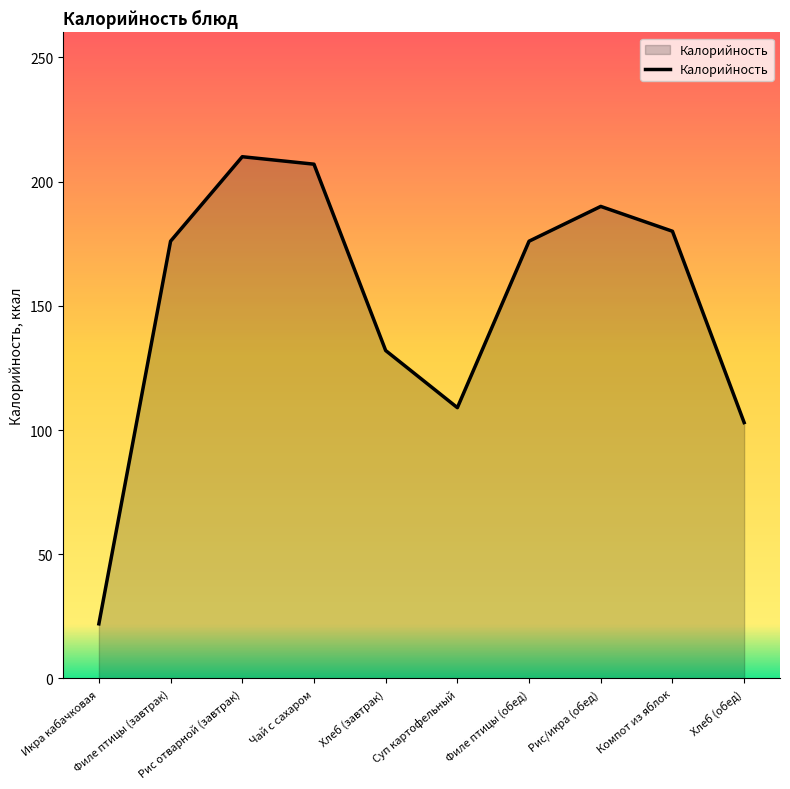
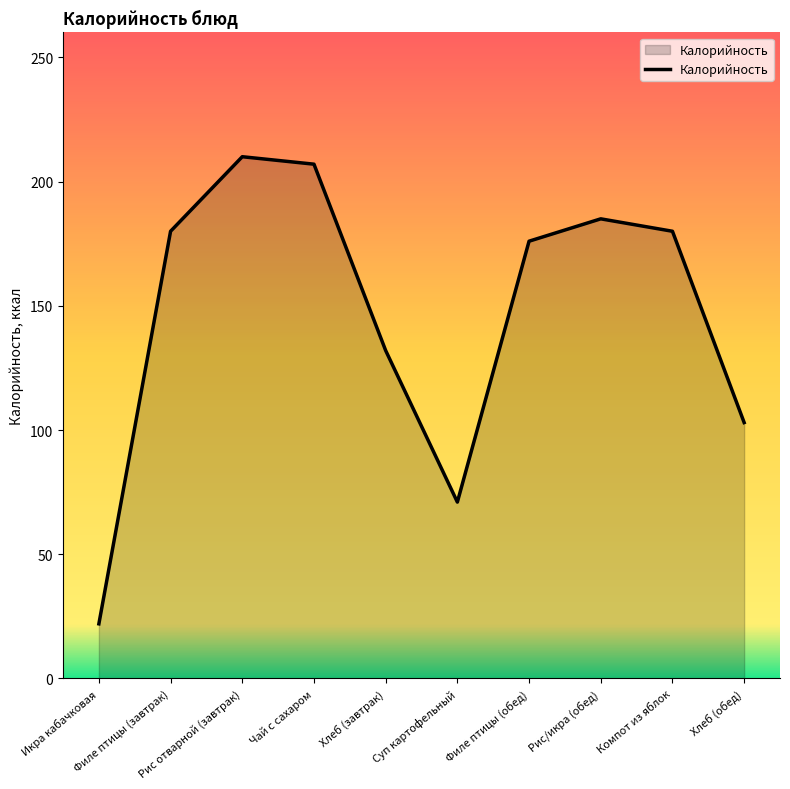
Филе птицы (завтрак): 176 -> 180
Суп картофельный: 109 -> 71
Рис/икра (обед): 190 -> 185
